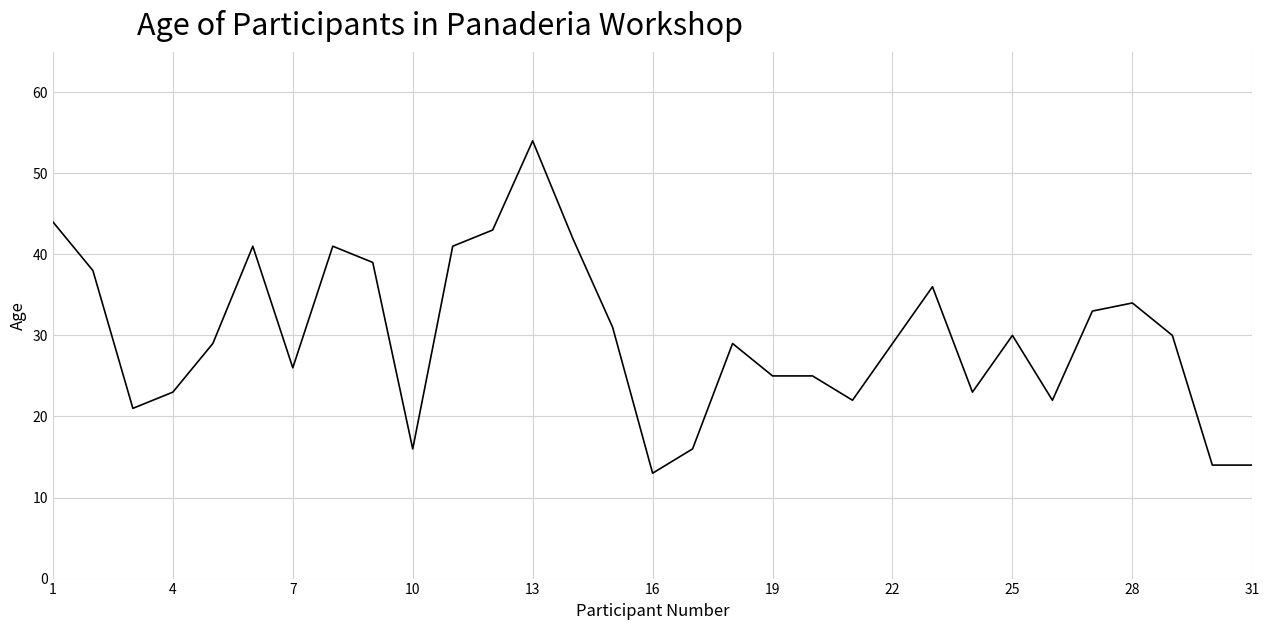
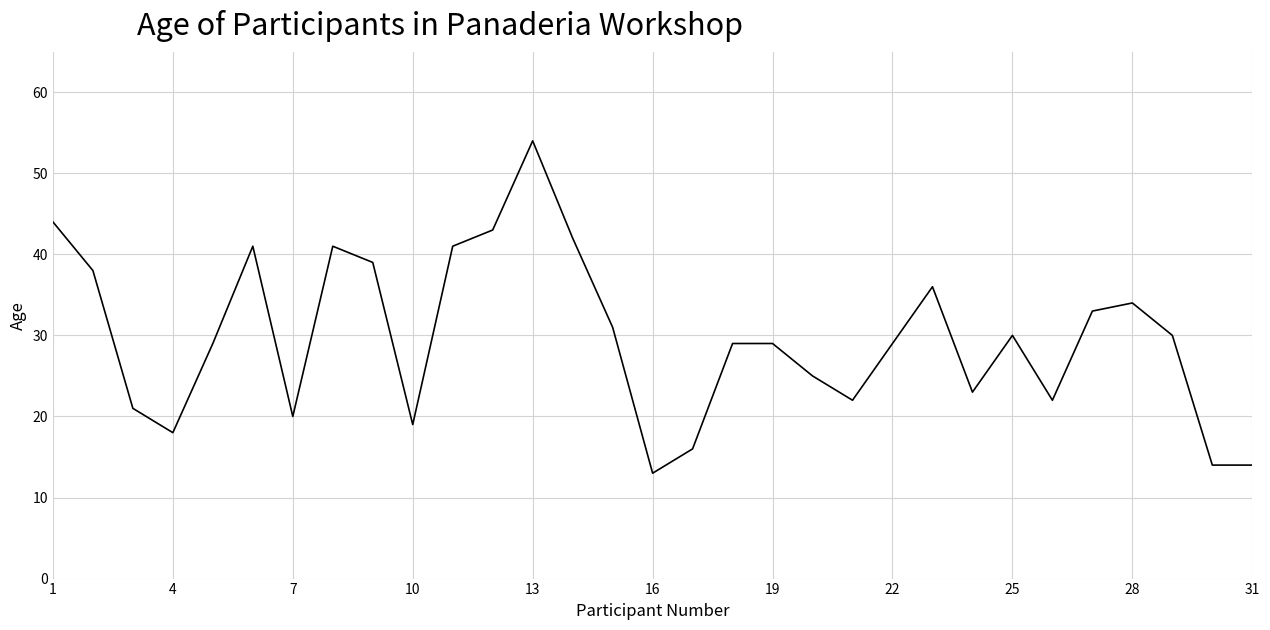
4: 23 -> 18
7: 26 -> 20
10: 16 -> 19
19: 25 -> 29
